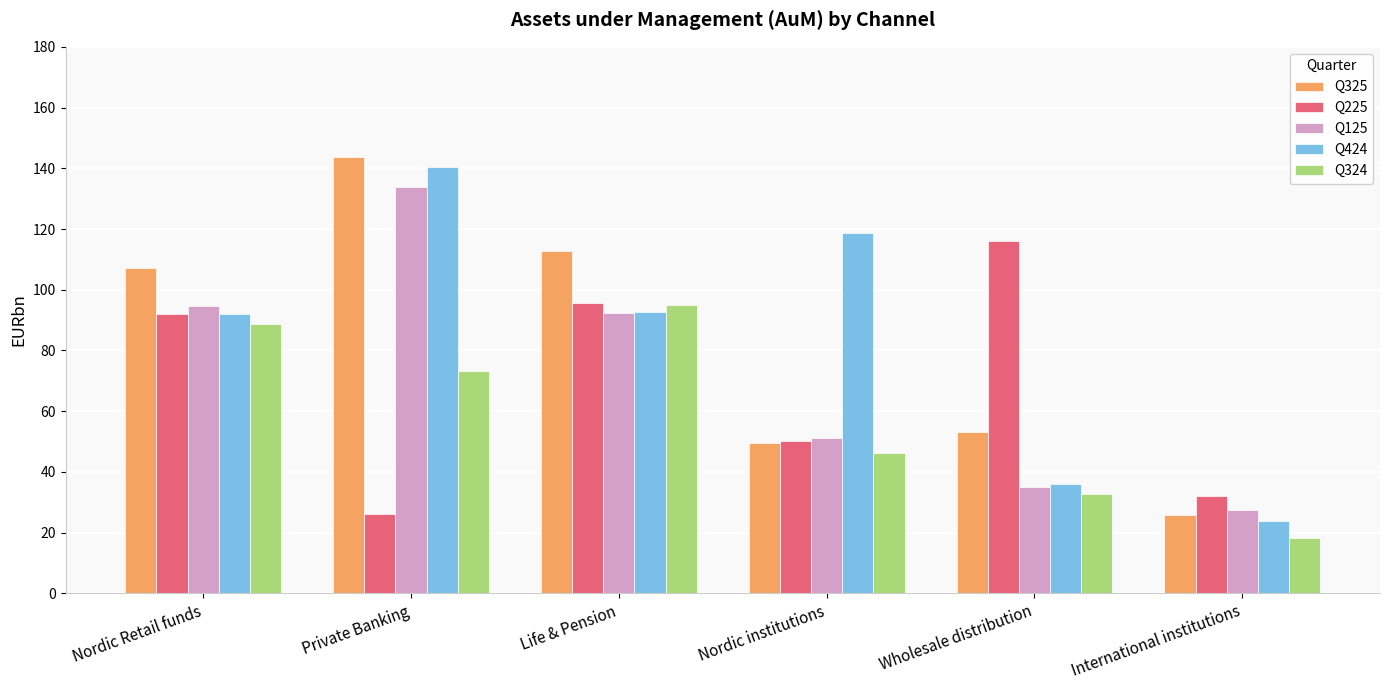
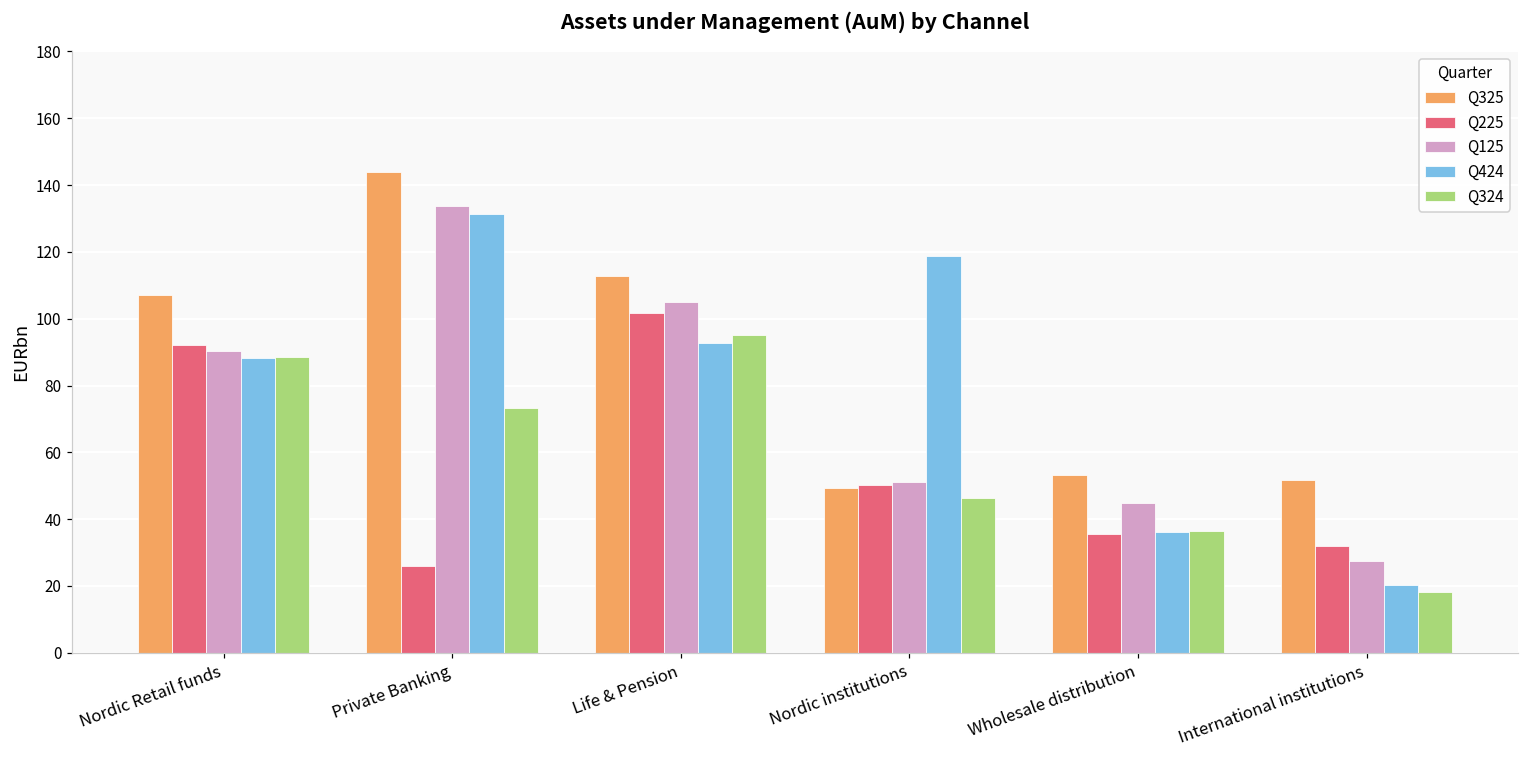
Q125, Nordic Retail funds: 95 -> 90
Q424, Nordic Retail funds: 92 -> 88
Q424, Private Banking: 141 -> 131
Q225, Life & Pension: 96 -> 102
Q125, Life & Pension: 93 -> 105
Q225, Wholesale distribution: 116 -> 36
Q125, Wholesale distribution: 35 -> 45
Q324, Wholesale distribution: 33 -> 37
Q325, International institutions: 26 -> 52
Q424, International institutions: 24 -> 20
